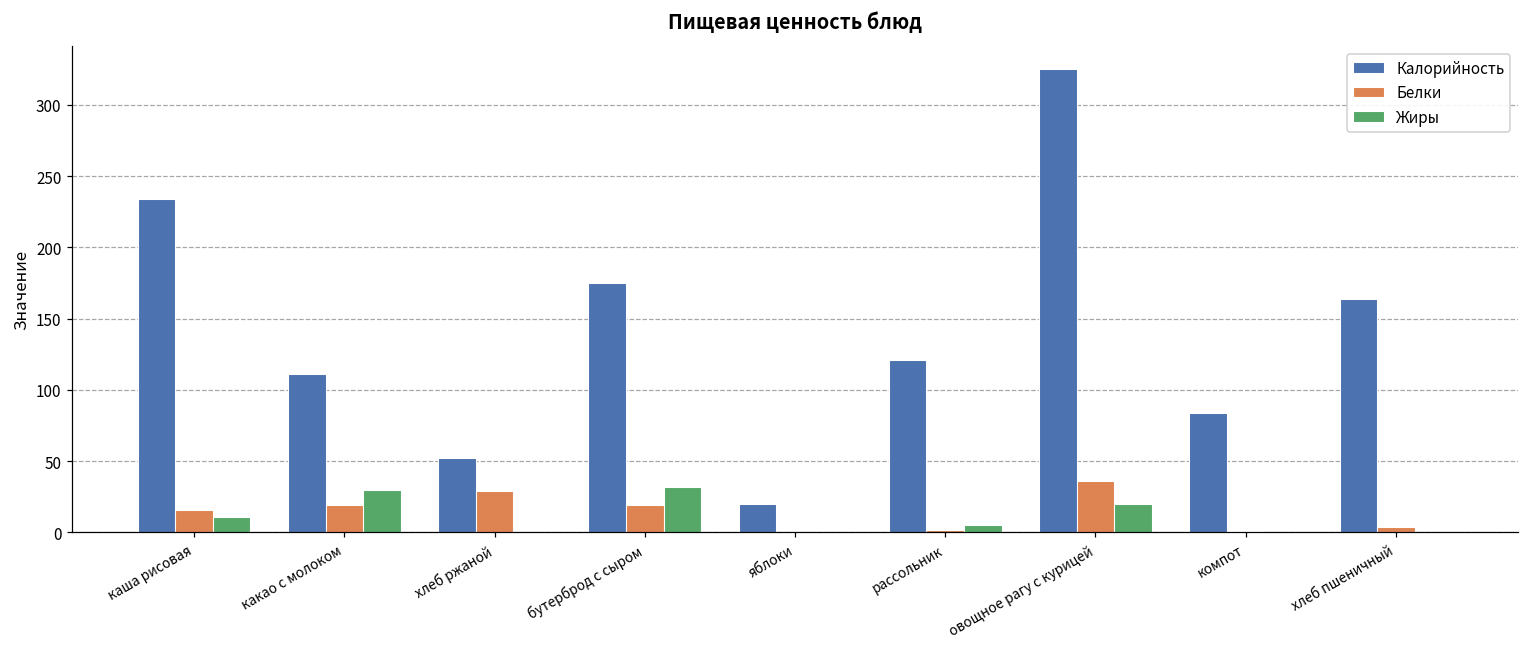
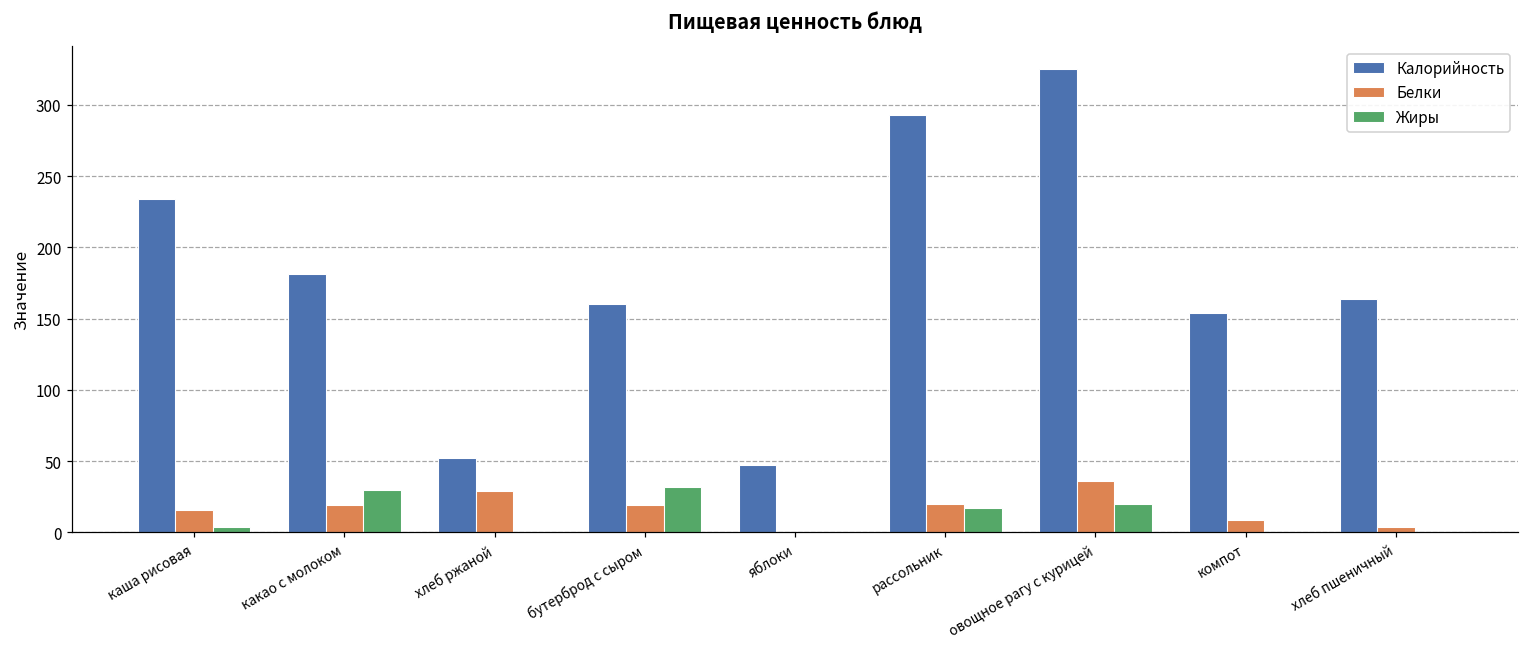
Жиры, каша рисовая: 11 -> 4
Калорийность, какао с молоком: 111 -> 181
Калорийность, бутерброд с сыром: 175 -> 160
Калорийность, яблоки: 20 -> 47
Калорийность, рассольник: 121 -> 293
Белки, рассольник: 2 -> 20
Жиры, рассольник: 5 -> 17
Калорийность, компот: 84 -> 154
Белки, компот: 1 -> 9
